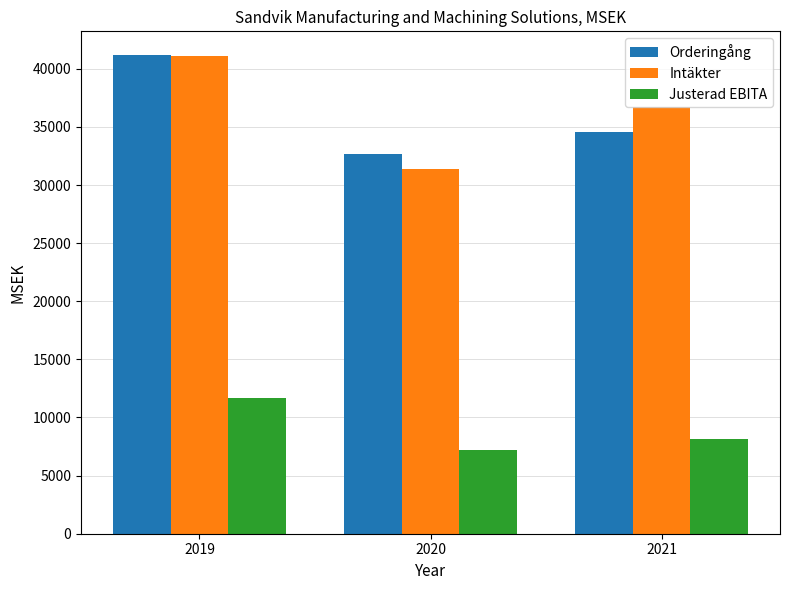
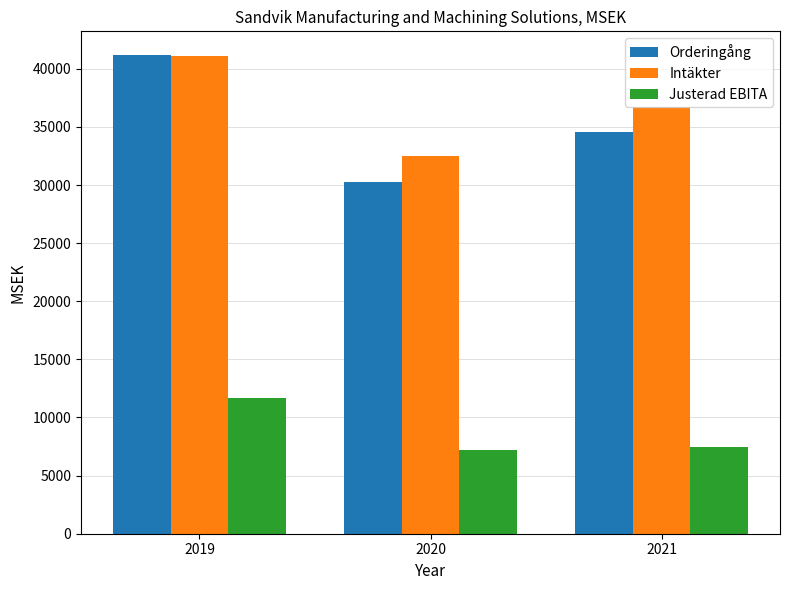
Orderingång, 2020: 32700 -> 30200
Intäkter, 2020: 31400 -> 32500
Justerad EBITA, 2021: 8200 -> 7500
